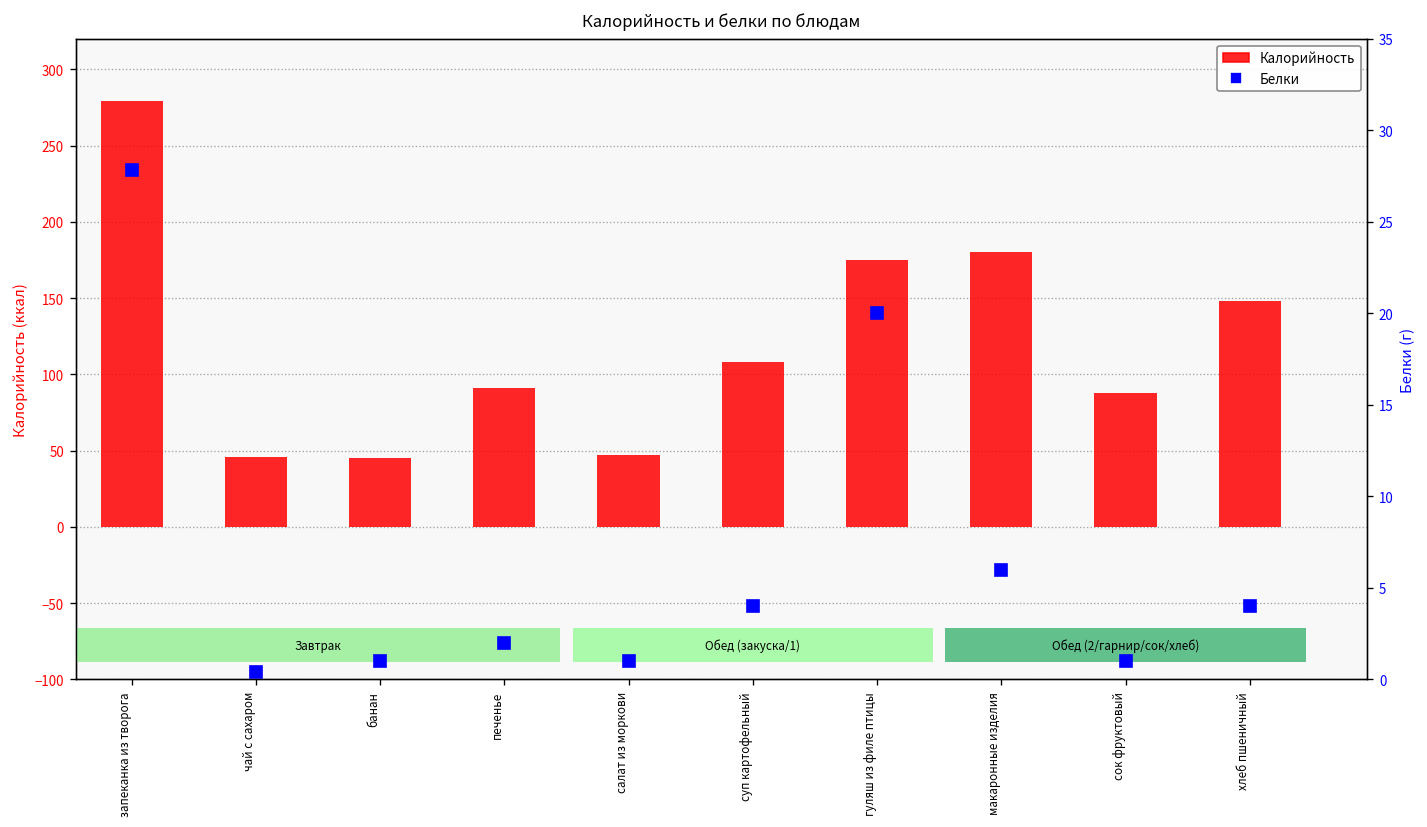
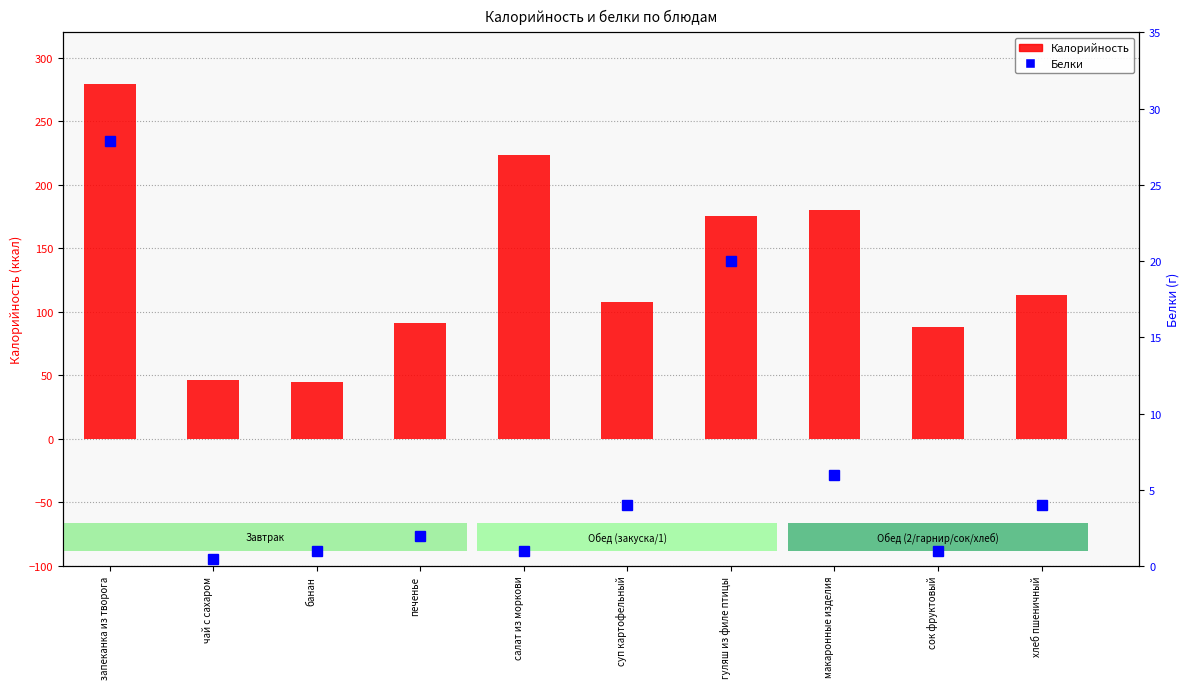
Калорийность, салат из моркови: 47 -> 224
Калорийность, хлеб пшеничный: 148 -> 113
